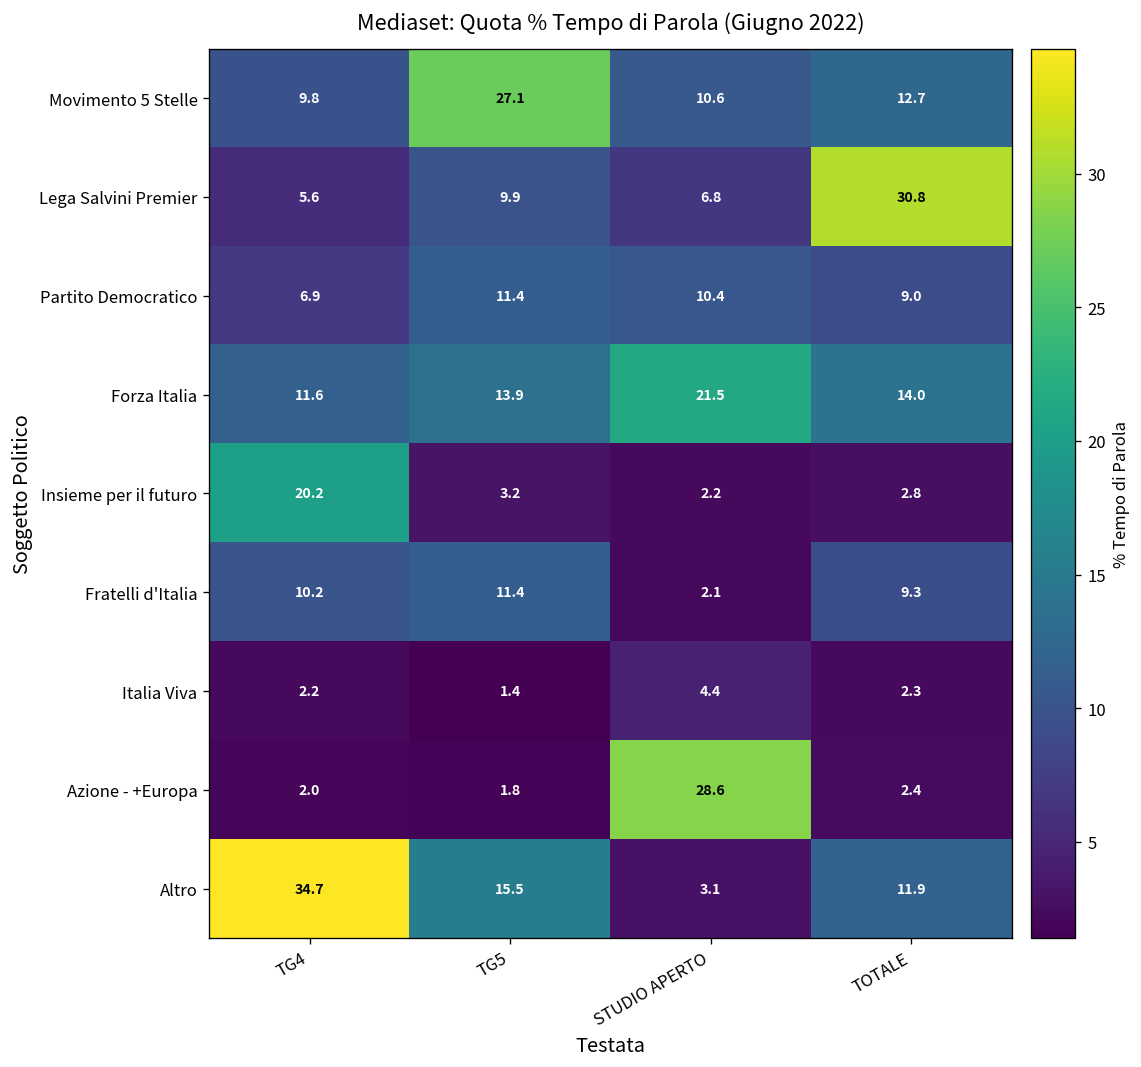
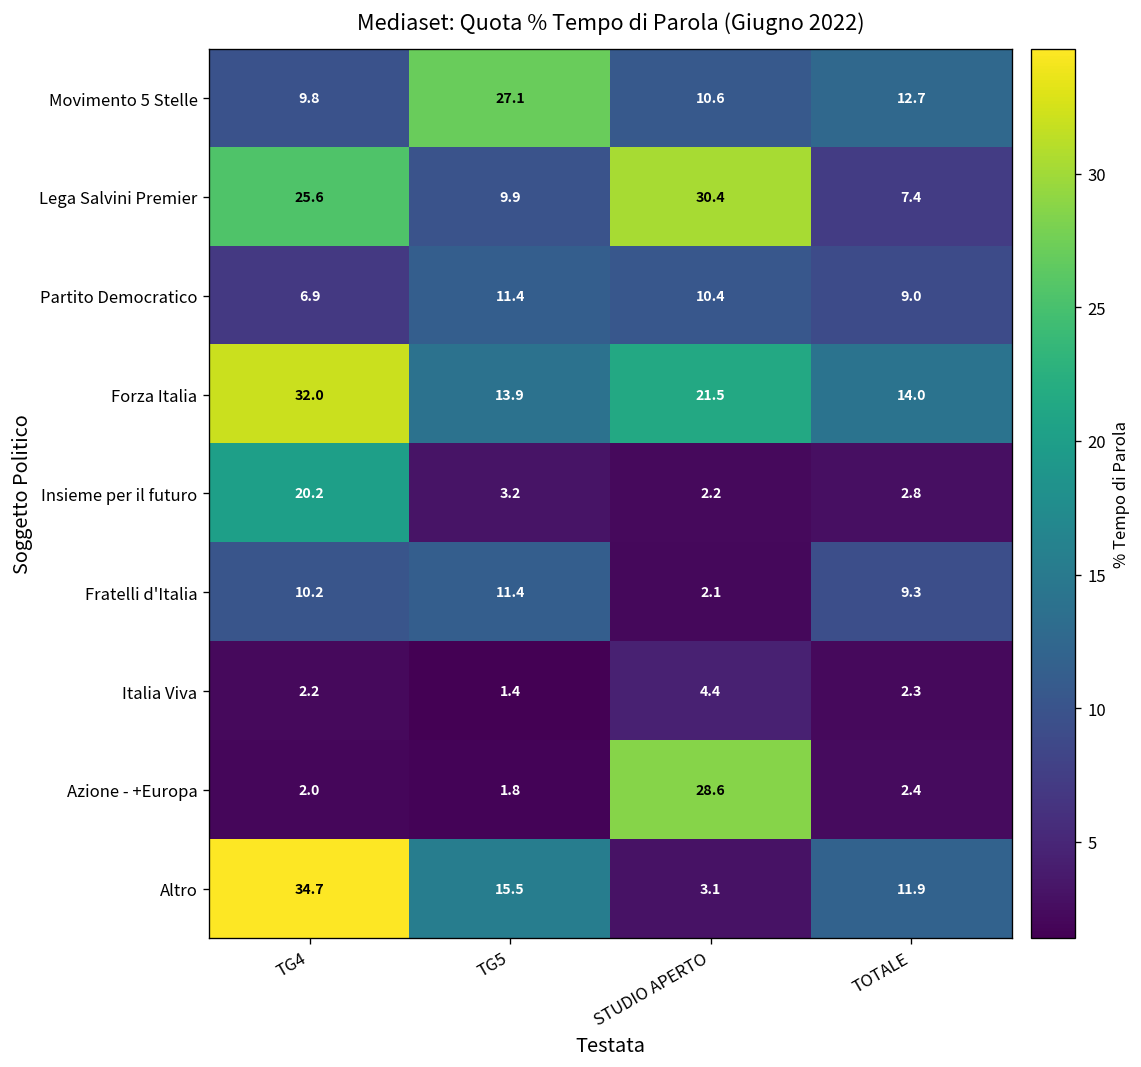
Lega Salvini Premier, TG4: 5.6 -> 25.6
Lega Salvini Premier, STUDIO APERTO: 6.8 -> 30.4
Lega Salvini Premier, TOTALE: 30.8 -> 7.4
Forza Italia, TG4: 11.6 -> 32.0
